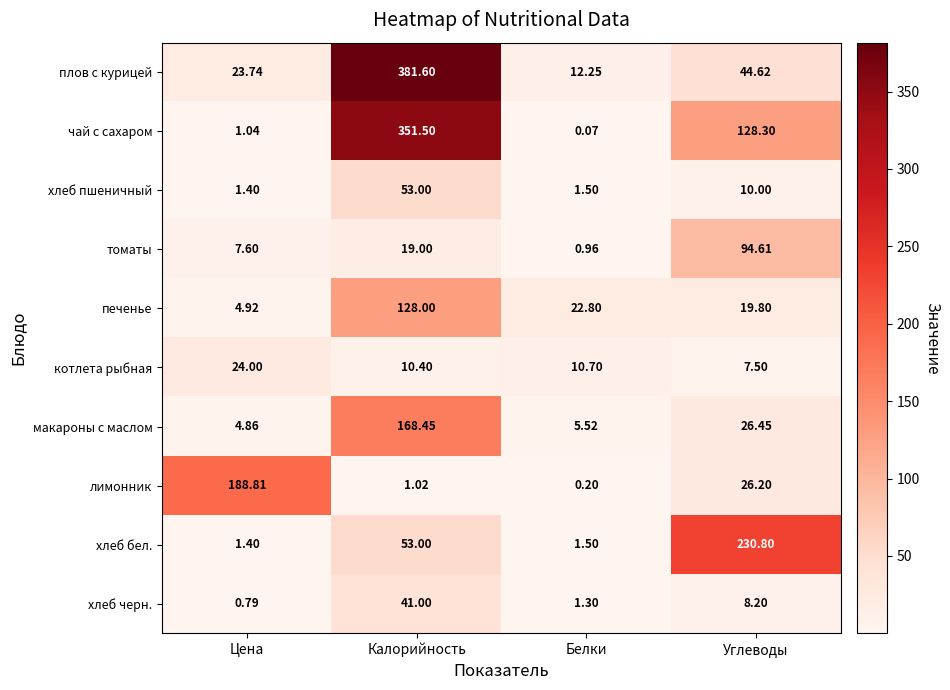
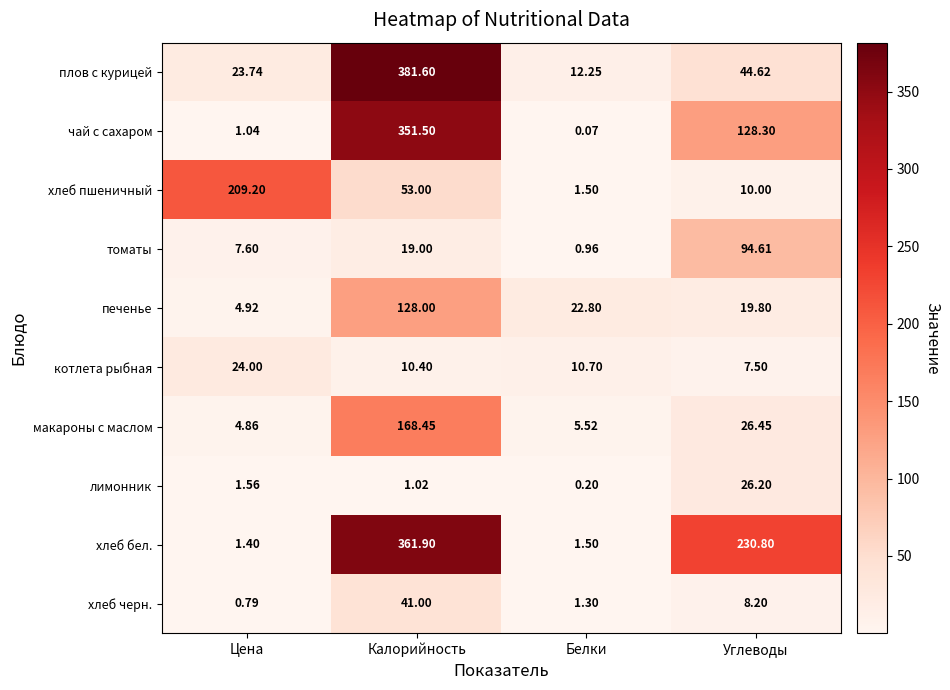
хлеб пшеничный, Цена: 1.40 -> 209.20
лимонник, Цена: 188.81 -> 1.56
хлеб бел., Калорийность: 53.00 -> 361.90
